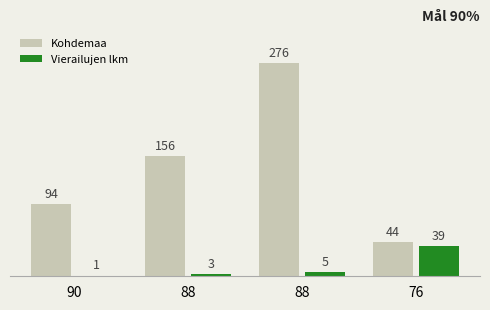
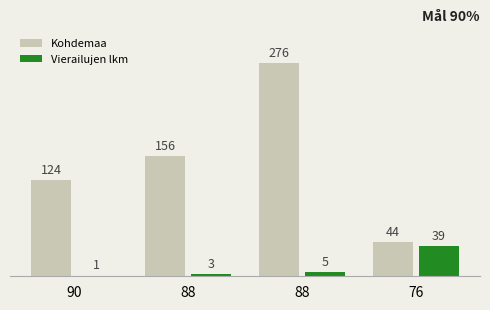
Kohdemaa, 90: 94 -> 124
